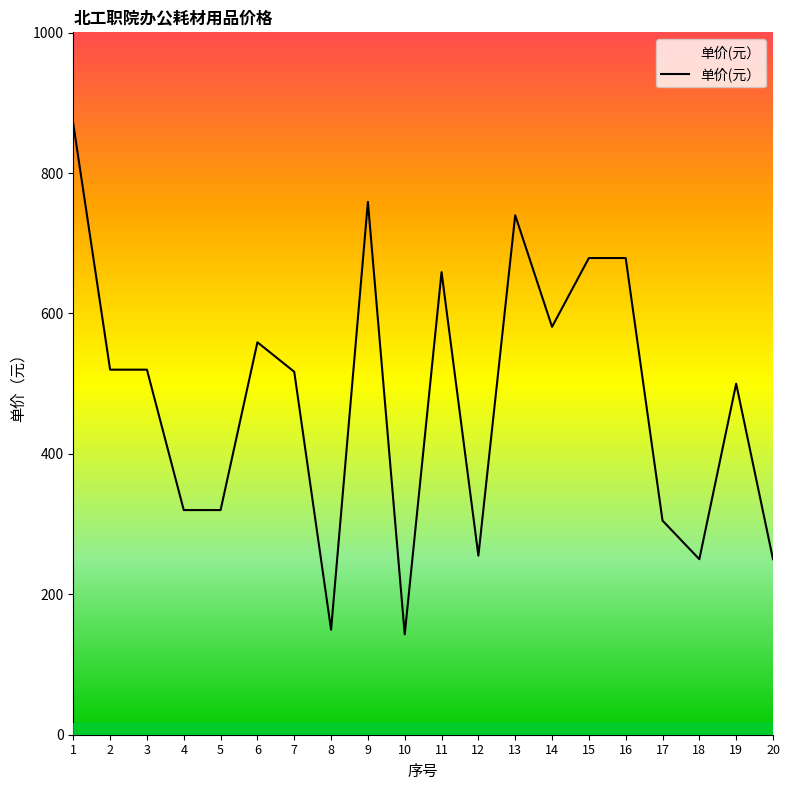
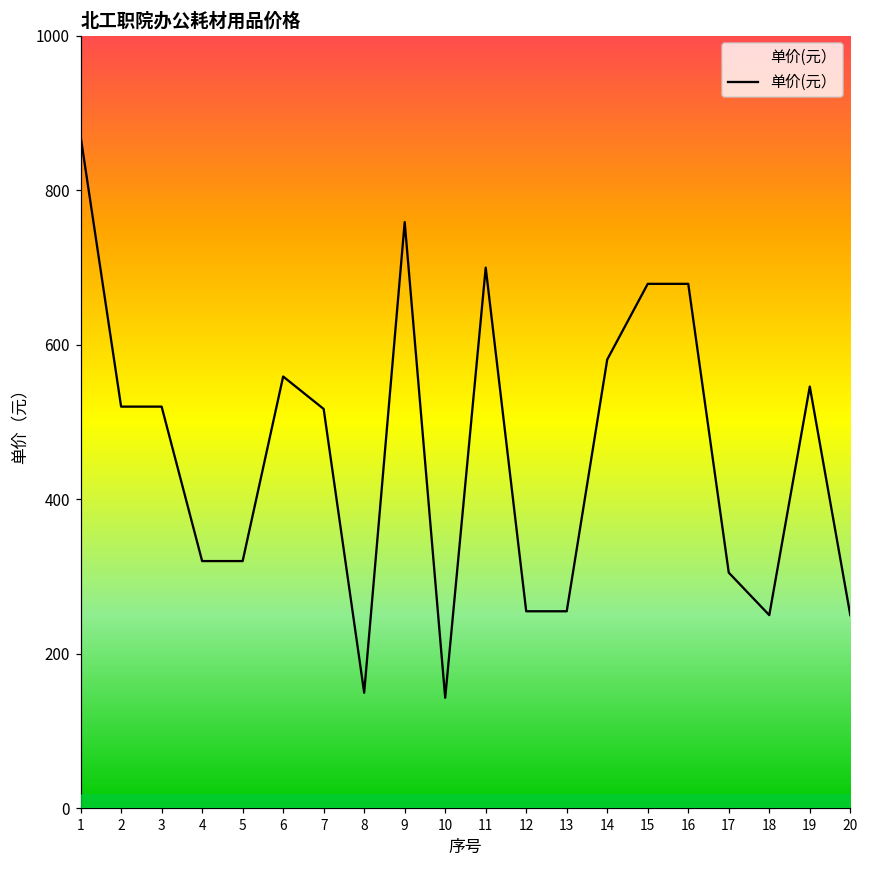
11: 660 -> 700
13: 740 -> 260
19: 500 -> 550
